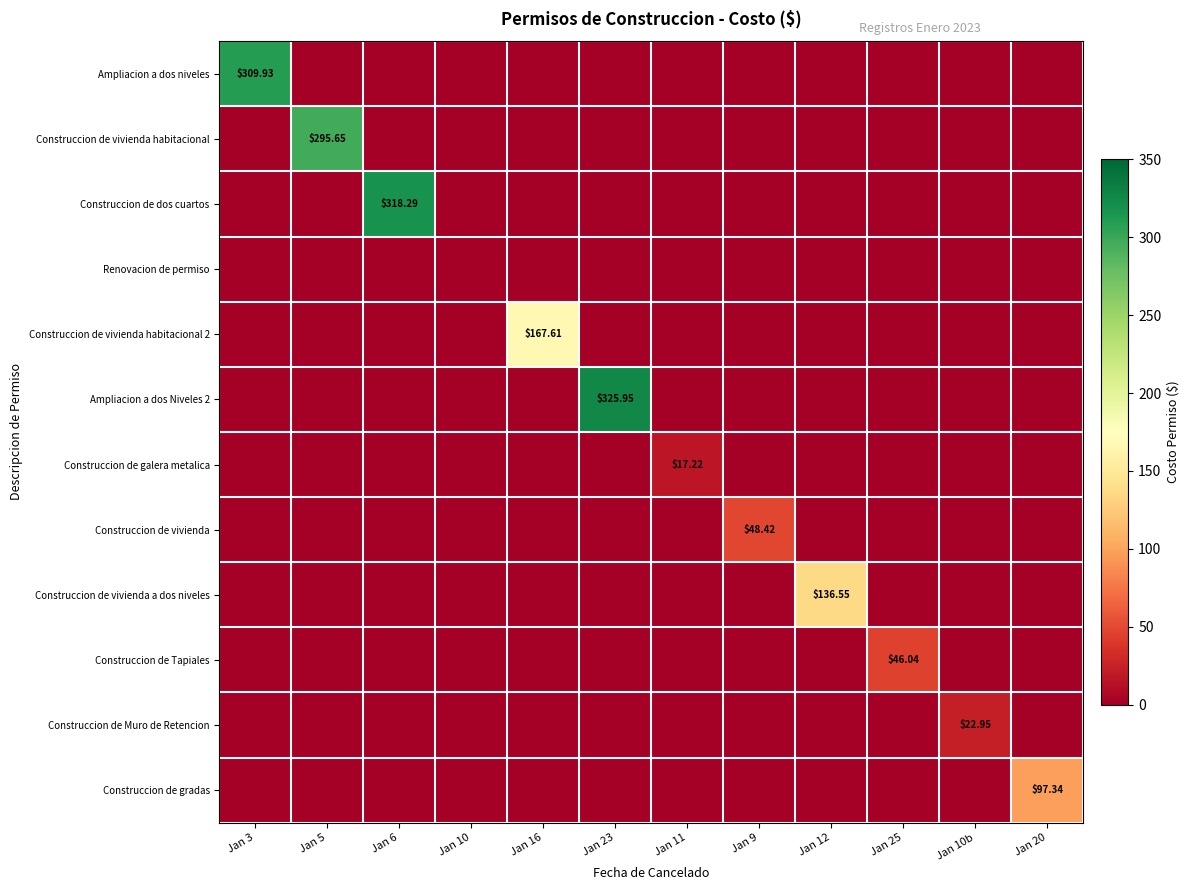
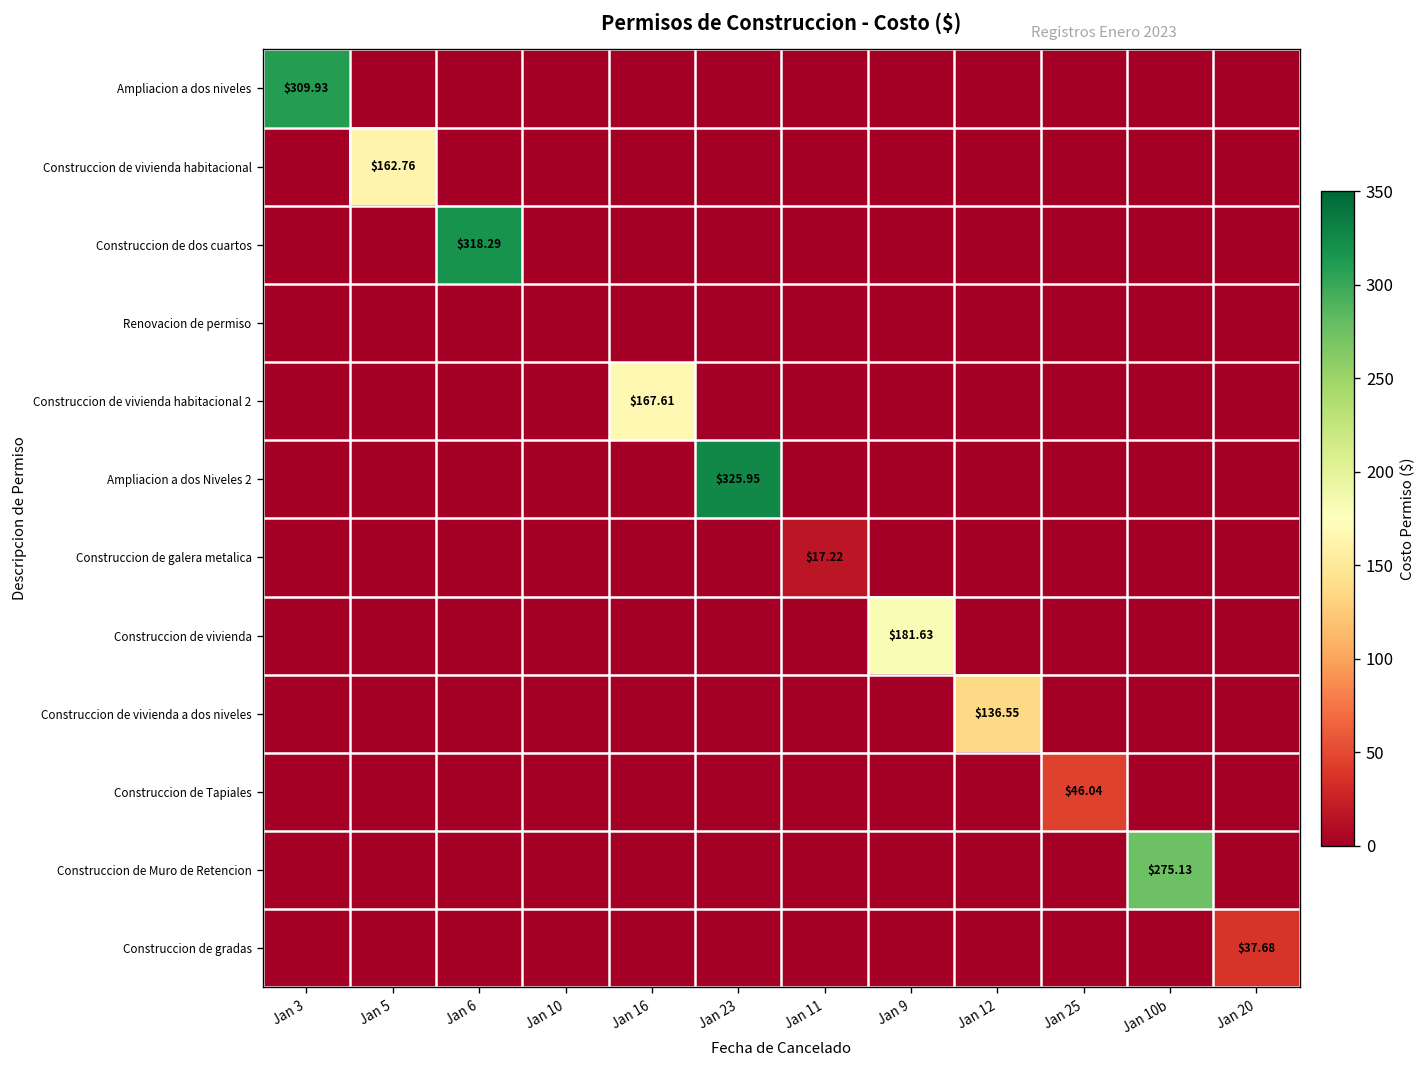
Construccion de vivienda habitacional, Jan 5: $295.65 -> $162.76
Construccion de vivienda, Jan 9: $48.42 -> $181.63
Construccion de Muro de Retencion, Jan 10b: $22.95 -> $275.13
Construccion de gradas, Jan 20: $97.34 -> $37.68
